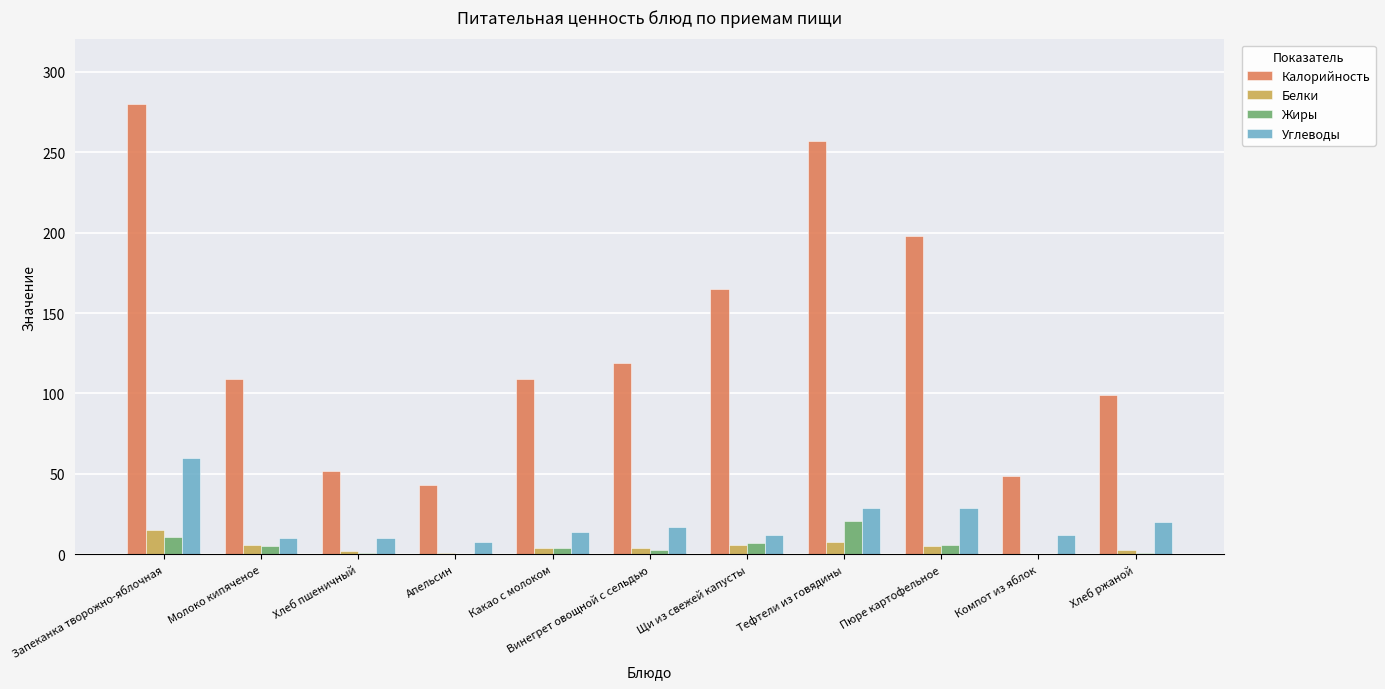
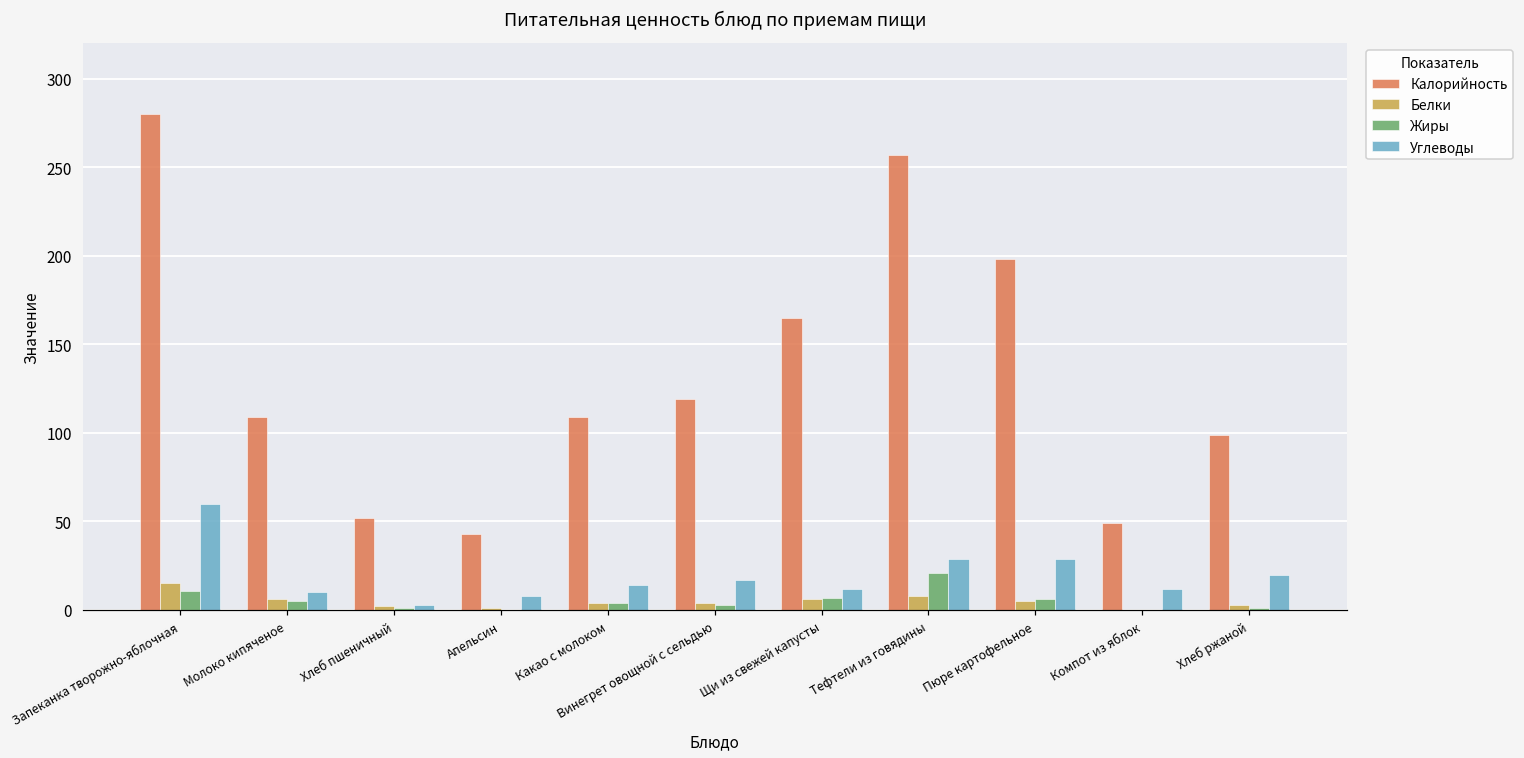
Углеводы, Хлеб пшеничный: 10 -> 3
